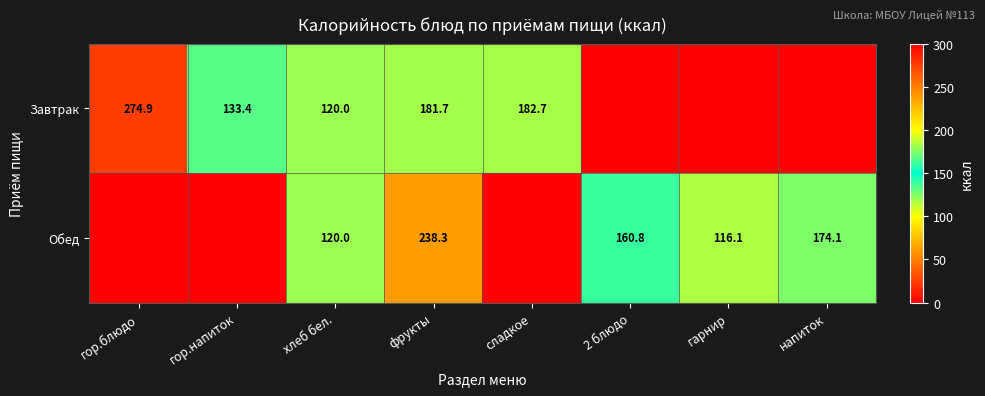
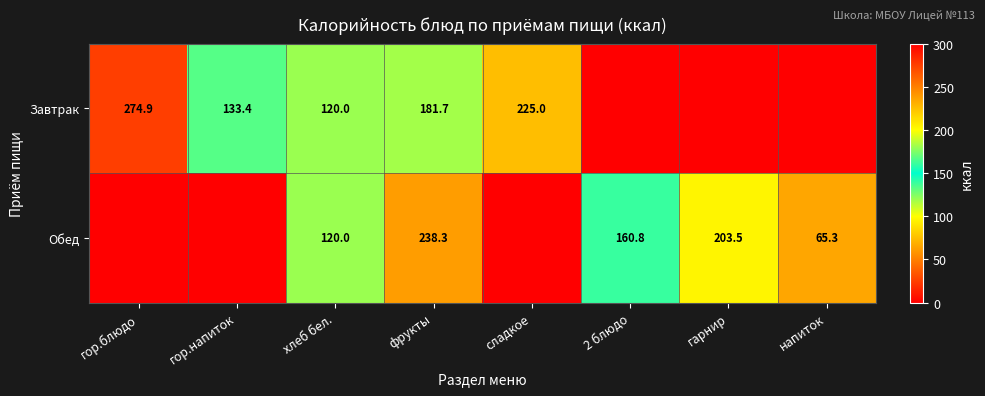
Завтрак, сладкое: 182.7 -> 225.0
Обед, гарнир: 116.1 -> 203.5
Обед, напиток: 174.1 -> 65.3
